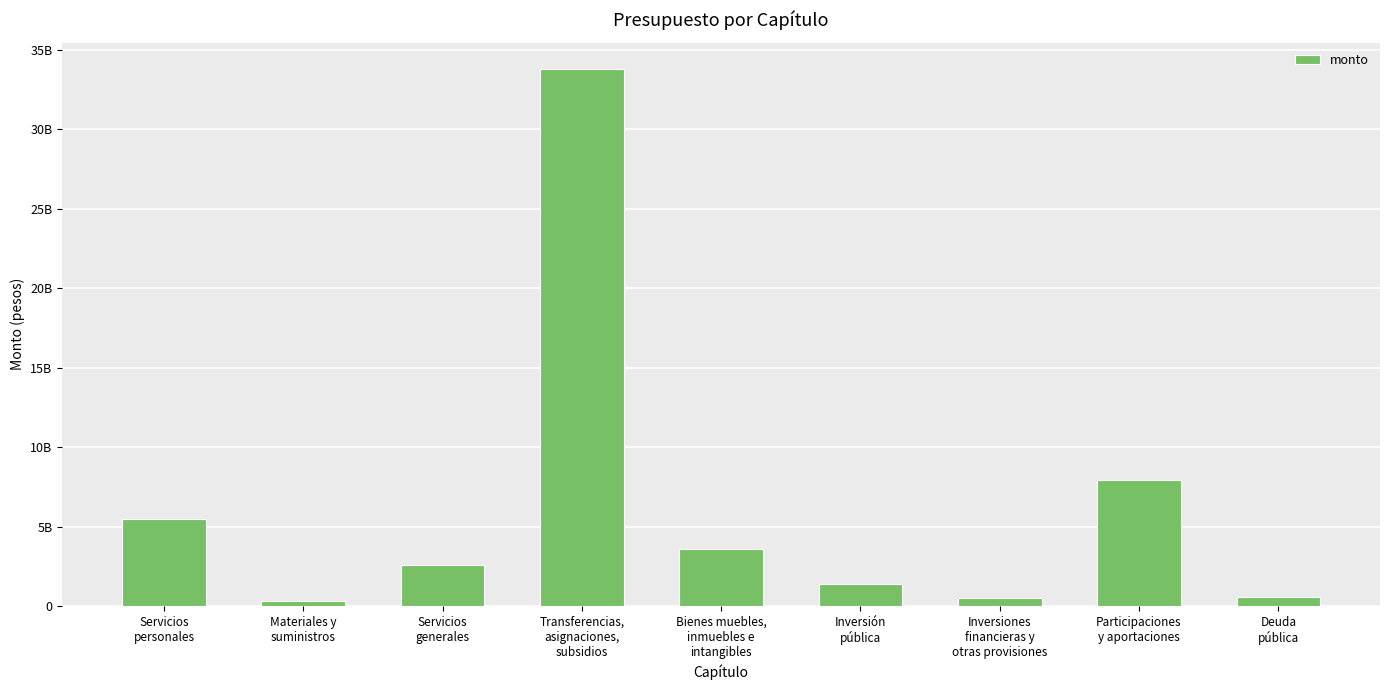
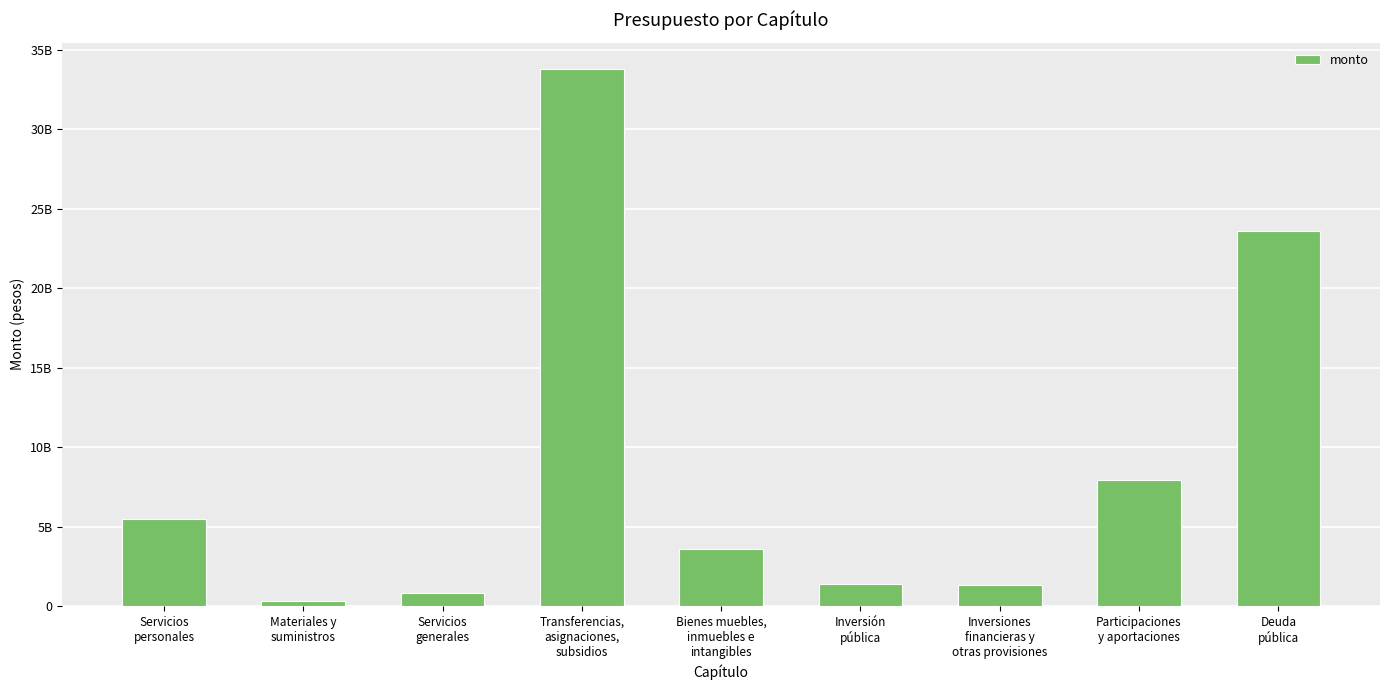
Servicios generales: 2600000000 -> 800000000
Inversiones financieras y otras provisiones: 500000000 -> 1300000000
Deuda pública: 600000000 -> 23600000000
